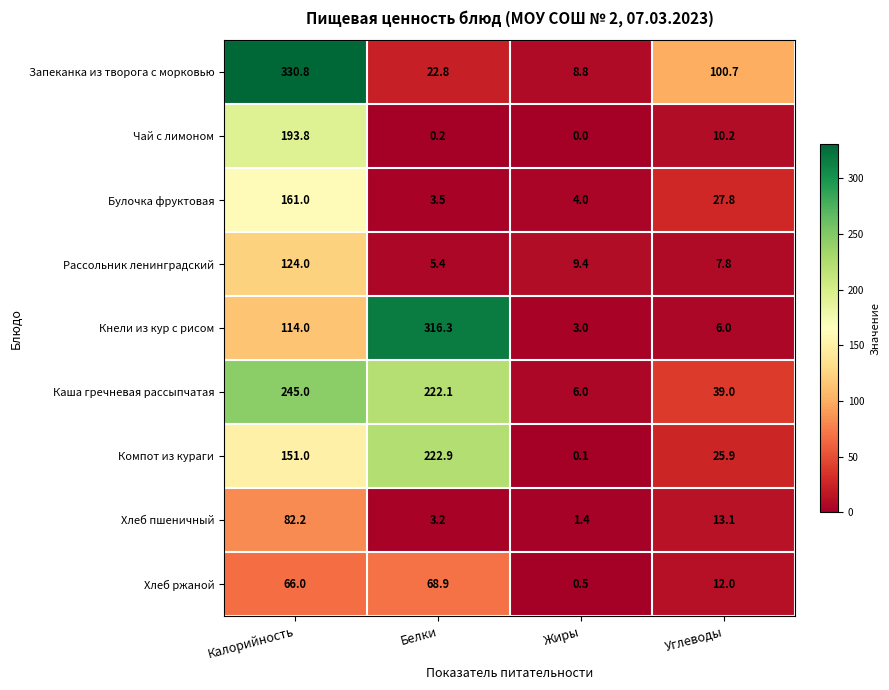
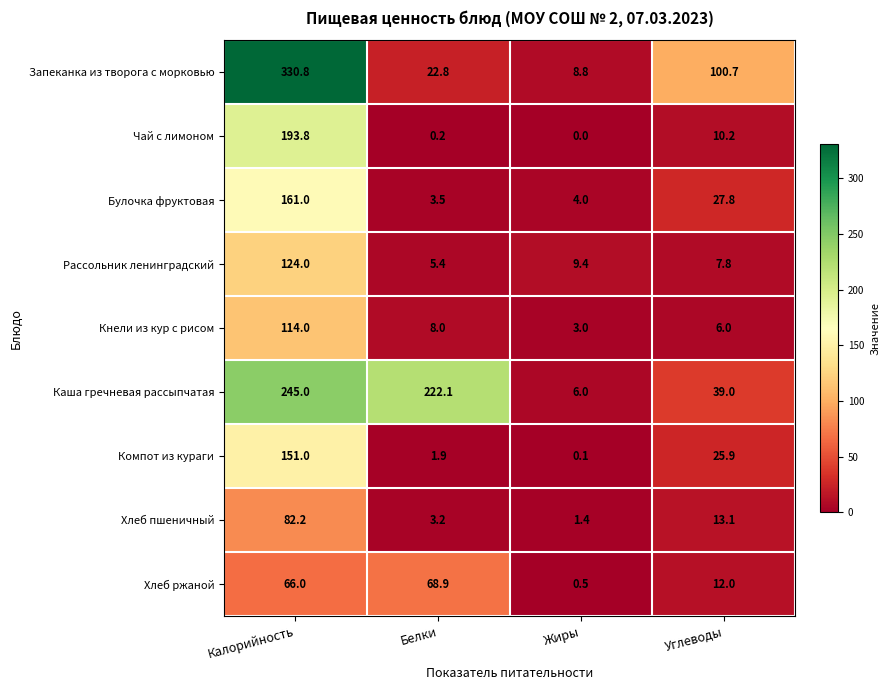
Кнели из кур с рисом, Белки: 316.3 -> 8.0
Компот из кураги, Белки: 222.9 -> 1.9
